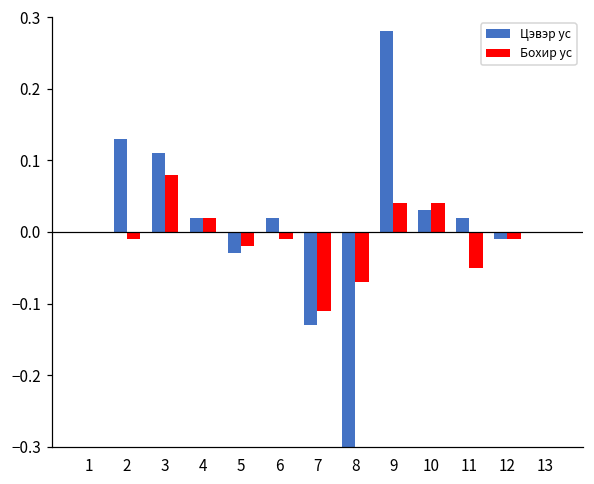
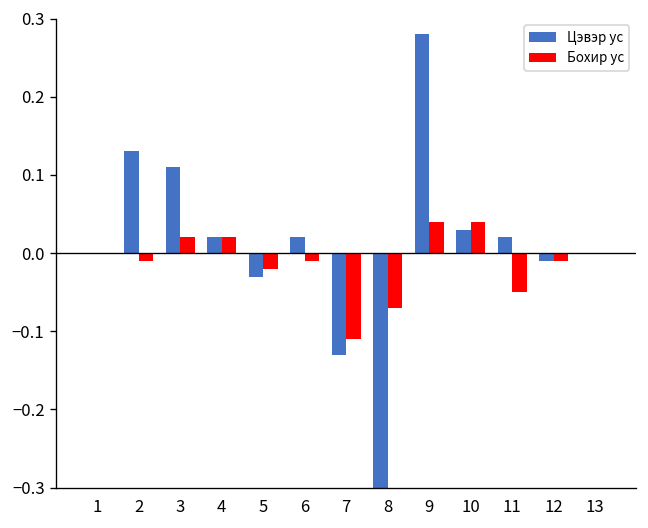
Бохир ус, 3: 0.08 -> 0.02
